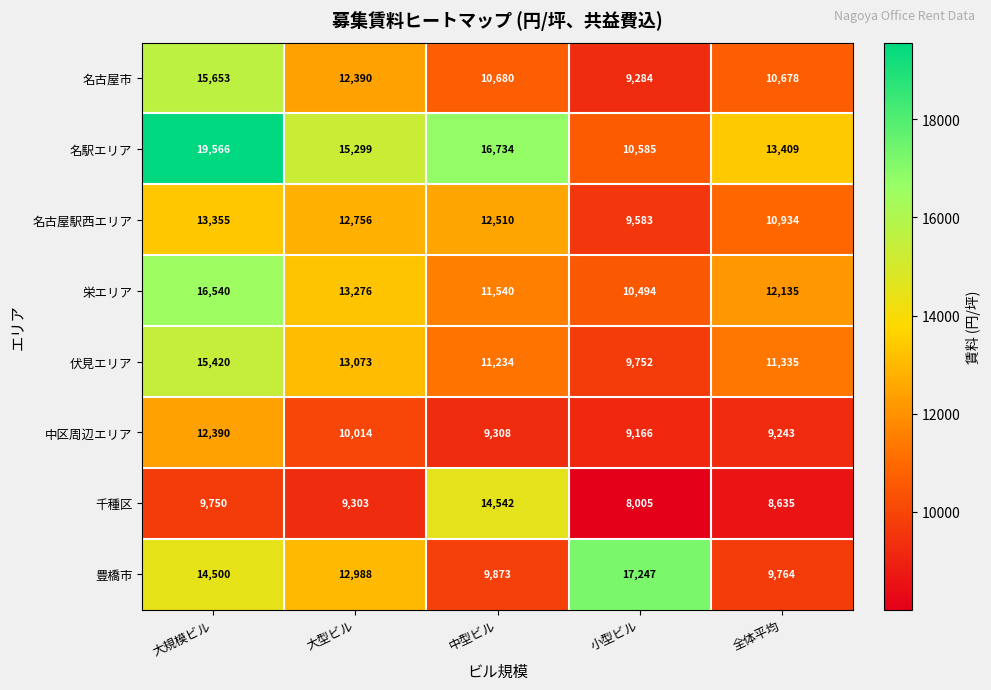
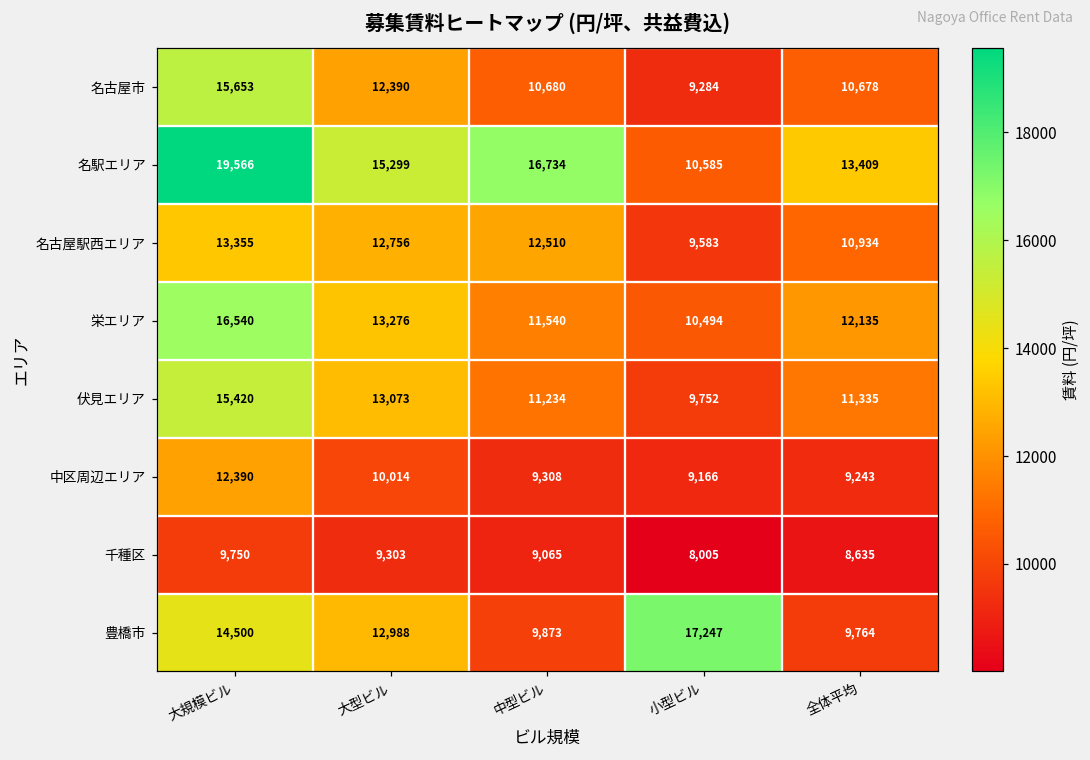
千種区, 中型ビル: 14,542 -> 9,065
